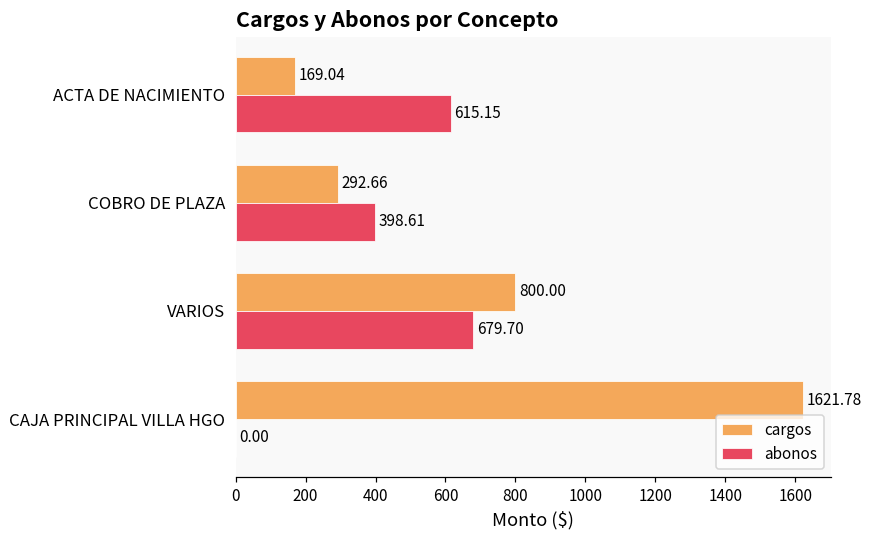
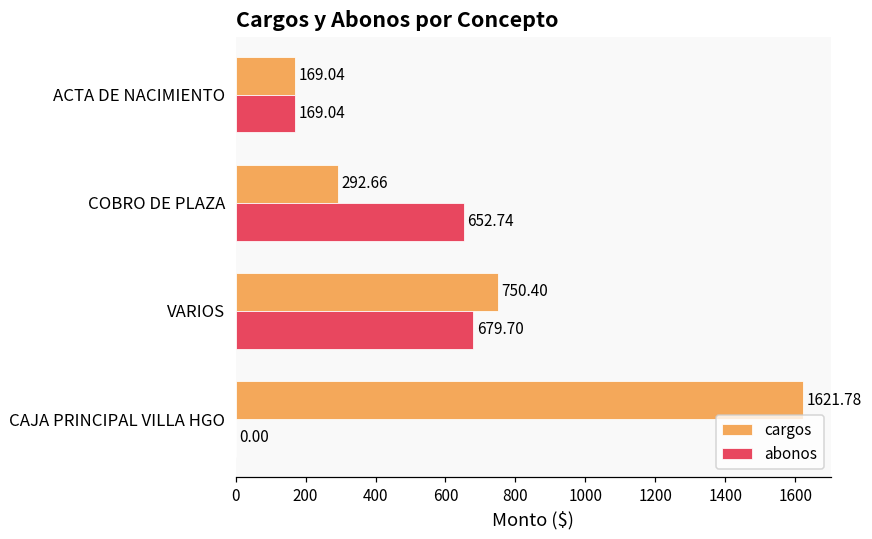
abonos, ACTA DE NACIMIENTO: 615.15 -> 169.04
abonos, COBRO DE PLAZA: 398.61 -> 652.74
cargos, VARIOS: 800.00 -> 750.40
